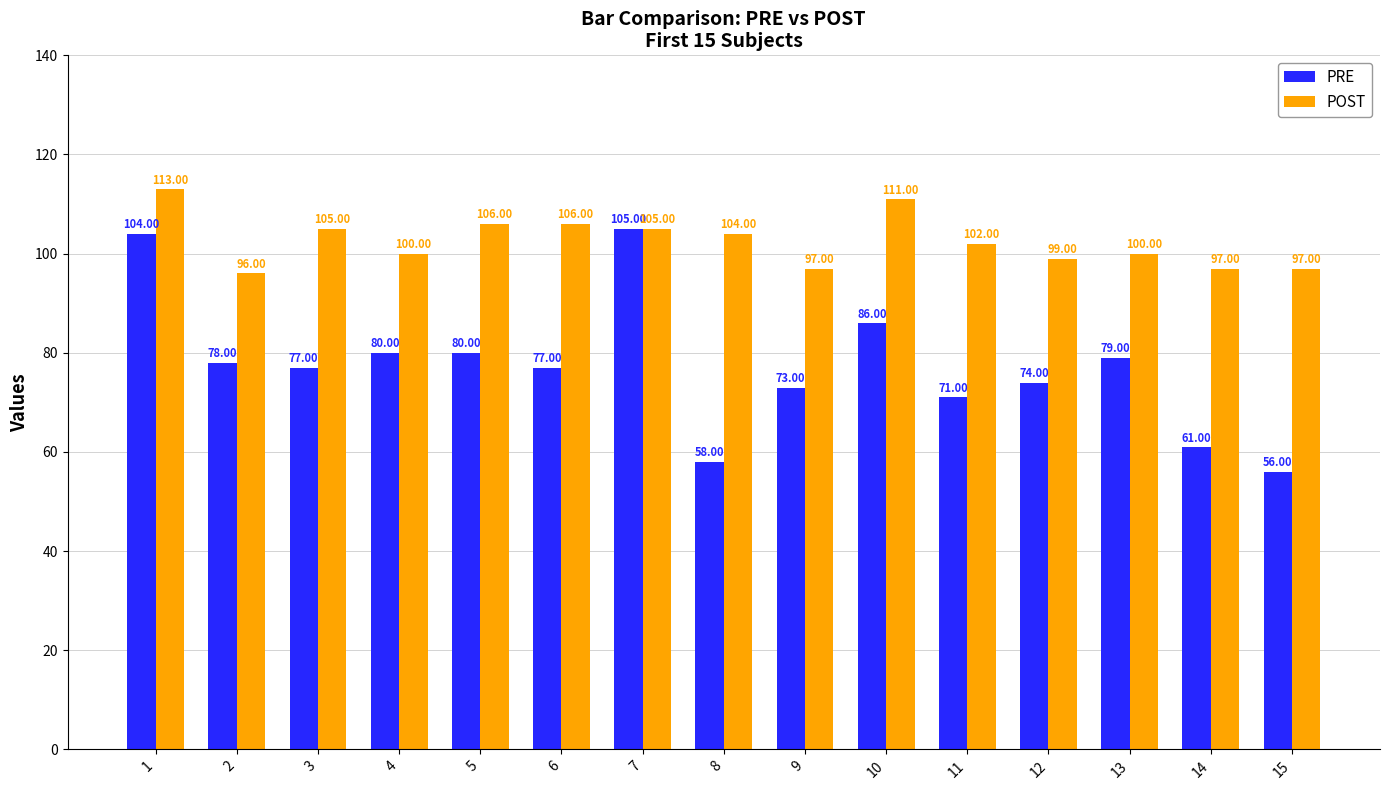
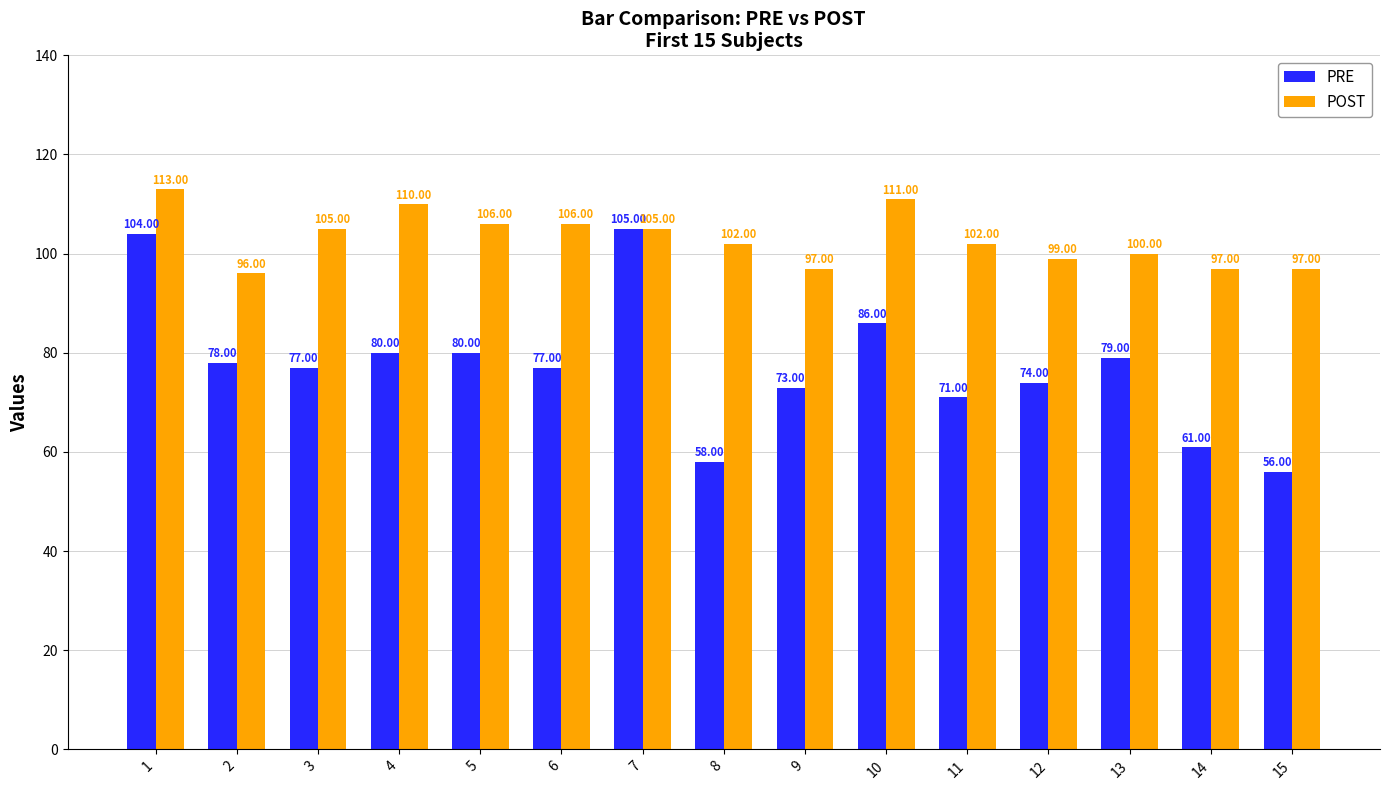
POST, 4: 100.00 -> 110.00
POST, 8: 104.00 -> 102.00
